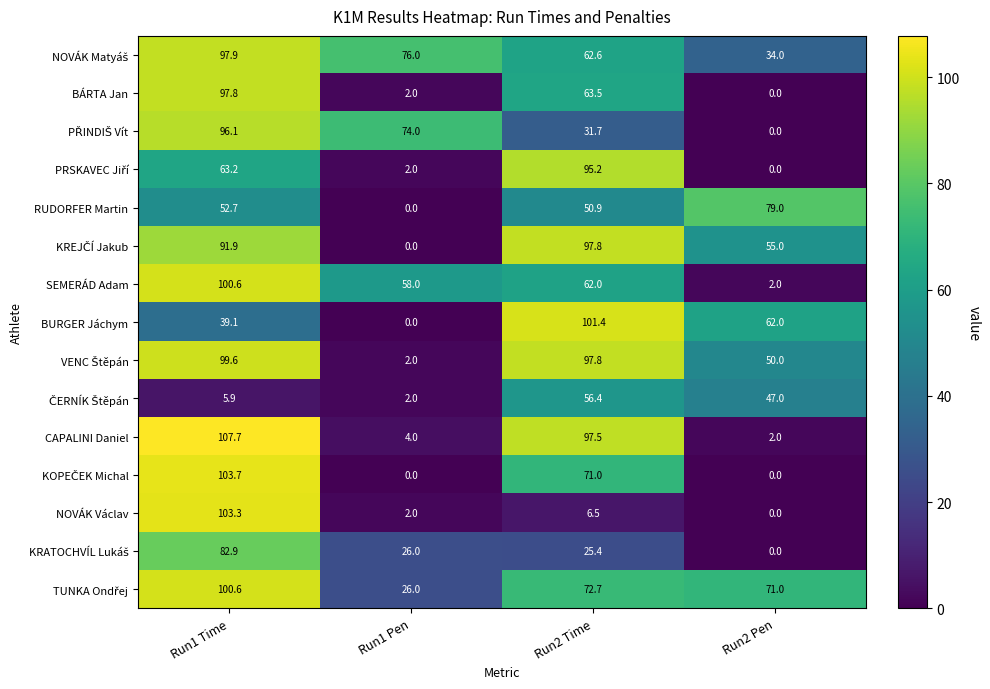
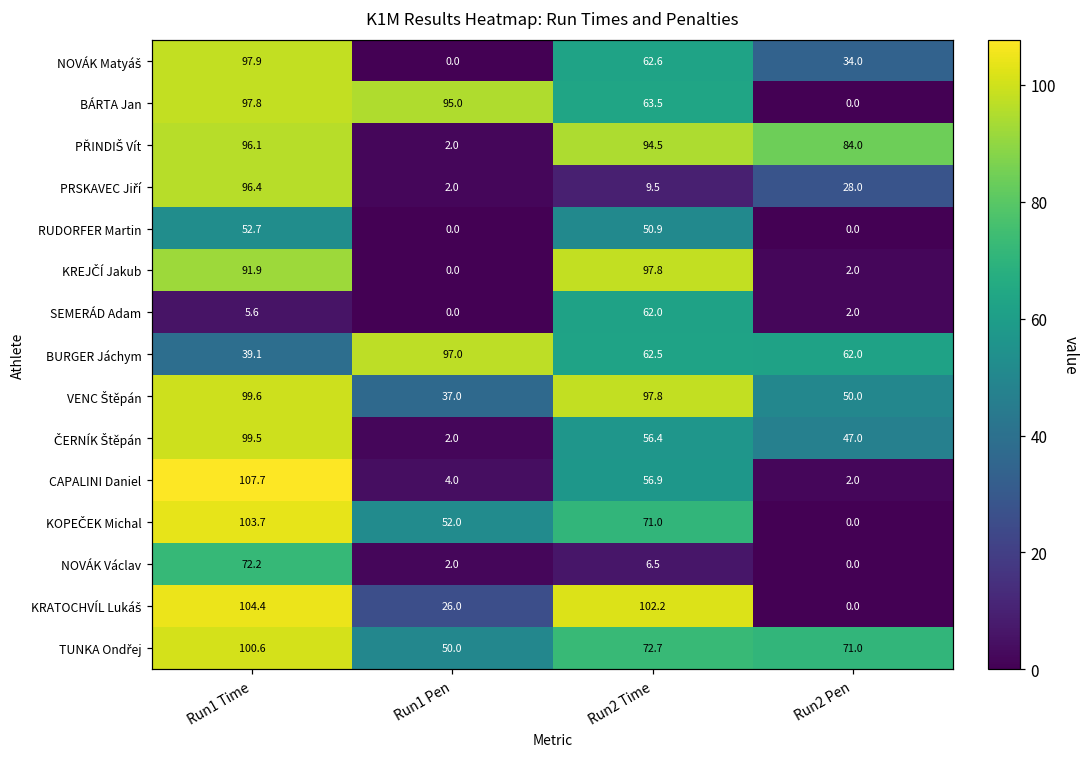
NOVÁK Matyáš, Run1 Pen: 76.0 -> 0.0
BÁRTA Jan, Run1 Pen: 2.0 -> 95.0
PŘINDIŠ Vít, Run1 Pen: 74.0 -> 2.0
PŘINDIŠ Vít, Run2 Time: 31.7 -> 94.5
PŘINDIŠ Vít, Run2 Pen: 0.0 -> 84.0
PRSKAVEC Jiří, Run1 Time: 63.2 -> 96.4
PRSKAVEC Jiří, Run2 Time: 95.2 -> 9.5
PRSKAVEC Jiří, Run2 Pen: 0.0 -> 28.0
RUDORFER Martin, Run2 Pen: 79.0 -> 0.0
KREJČÍ Jakub, Run2 Pen: 55.0 -> 2.0
SEMERÁD Adam, Run1 Time: 100.6 -> 5.6
SEMERÁD Adam, Run1 Pen: 58.0 -> 0.0
BURGER Jáchym, Run1 Pen: 0.0 -> 97.0
BURGER Jáchym, Run2 Time: 101.4 -> 62.5
VENC Štěpán, Run1 Pen: 2.0 -> 37.0
ČERNÍK Štěpán, Run1 Time: 5.9 -> 99.5
CAPALINI Daniel, Run2 Time: 97.5 -> 56.9
KOPEČEK Michal, Run1 Pen: 0.0 -> 52.0
NOVÁK Václav, Run1 Time: 103.3 -> 72.2
KRATOCHVÍL Lukáš, Run1 Time: 82.9 -> 104.4
KRATOCHVÍL Lukáš, Run2 Time: 25.4 -> 102.2
TUNKA Ondřej, Run1 Pen: 26.0 -> 50.0
